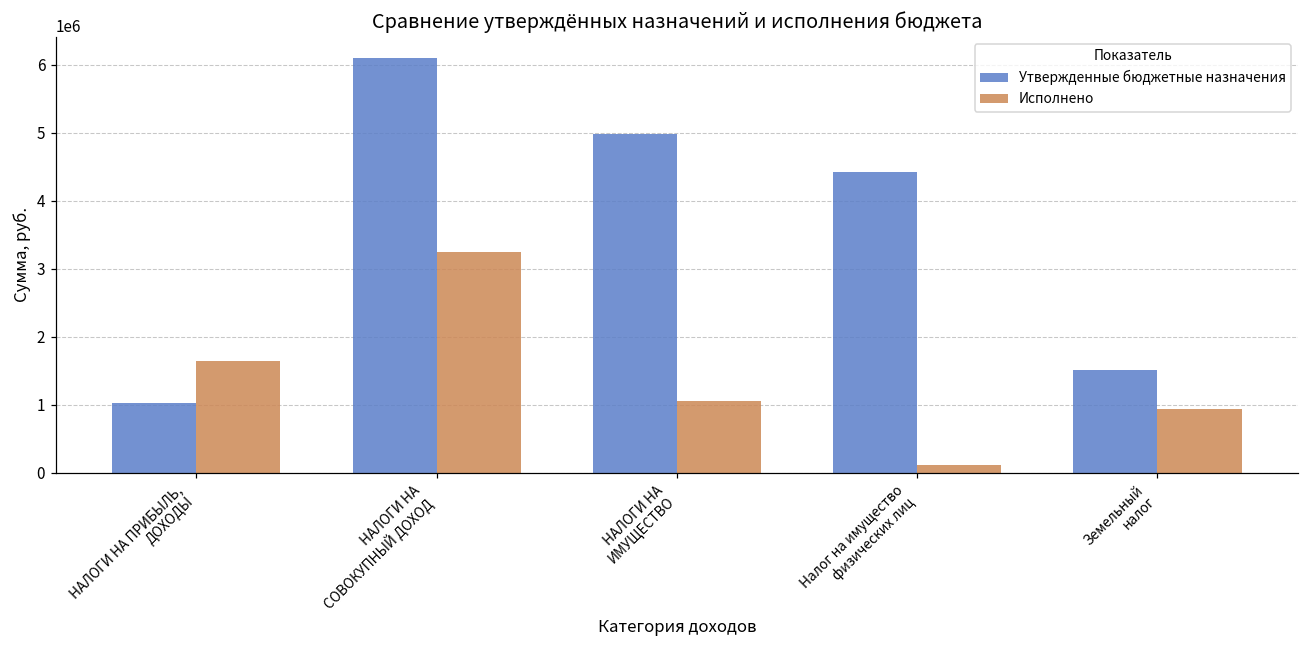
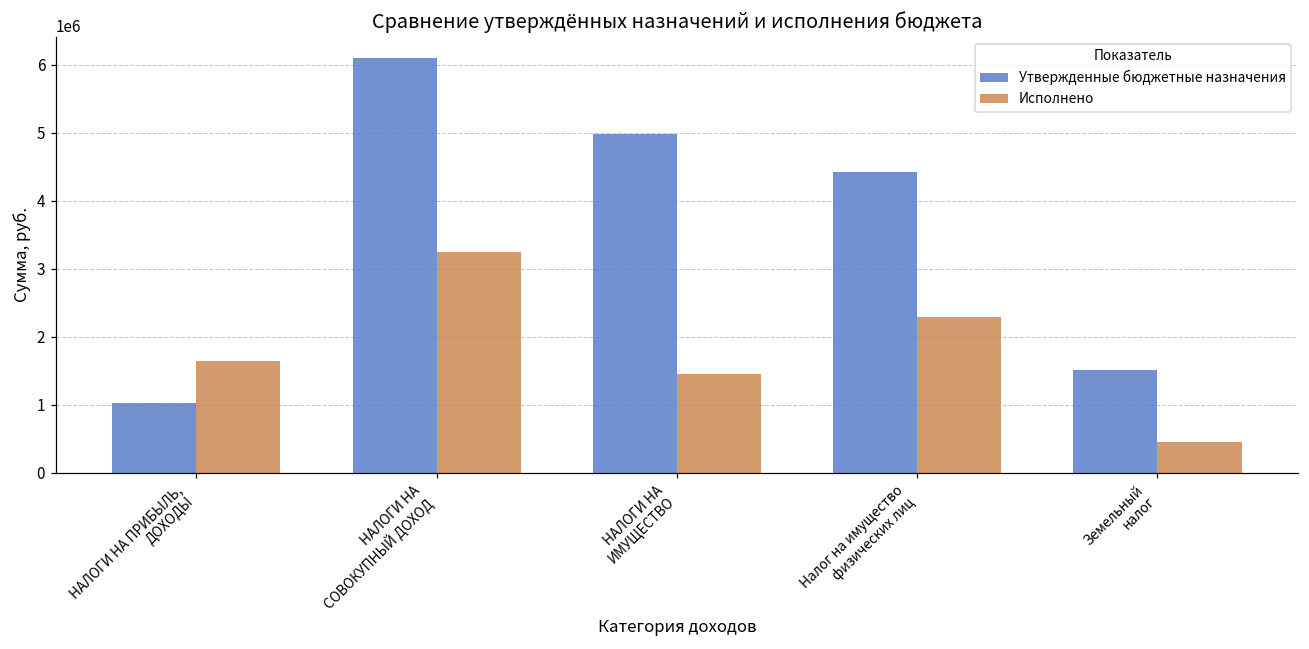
Исполнено, НАЛОГИ НА ИМУЩЕСТВО: 1100000 -> 1500000
Исполнено, Налог на имущество физических лиц: 100000 -> 2300000
Исполнено, Земельный налог: 900000 -> 400000
